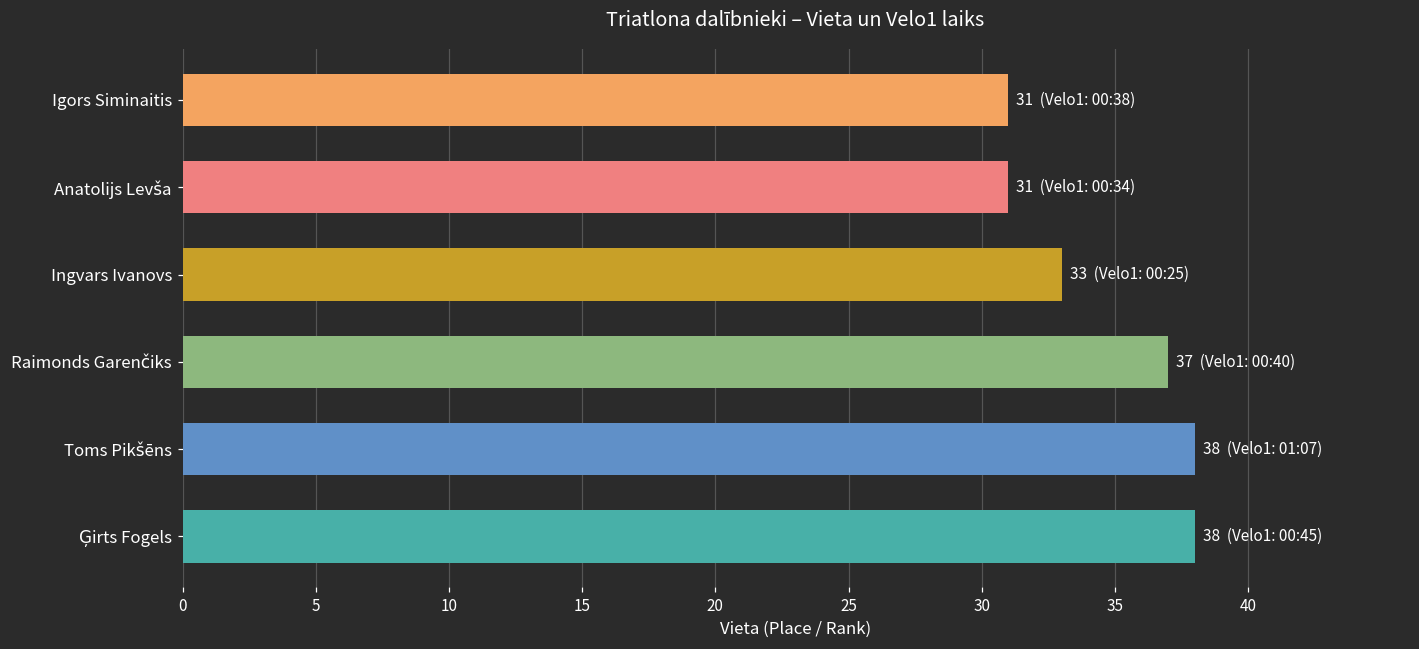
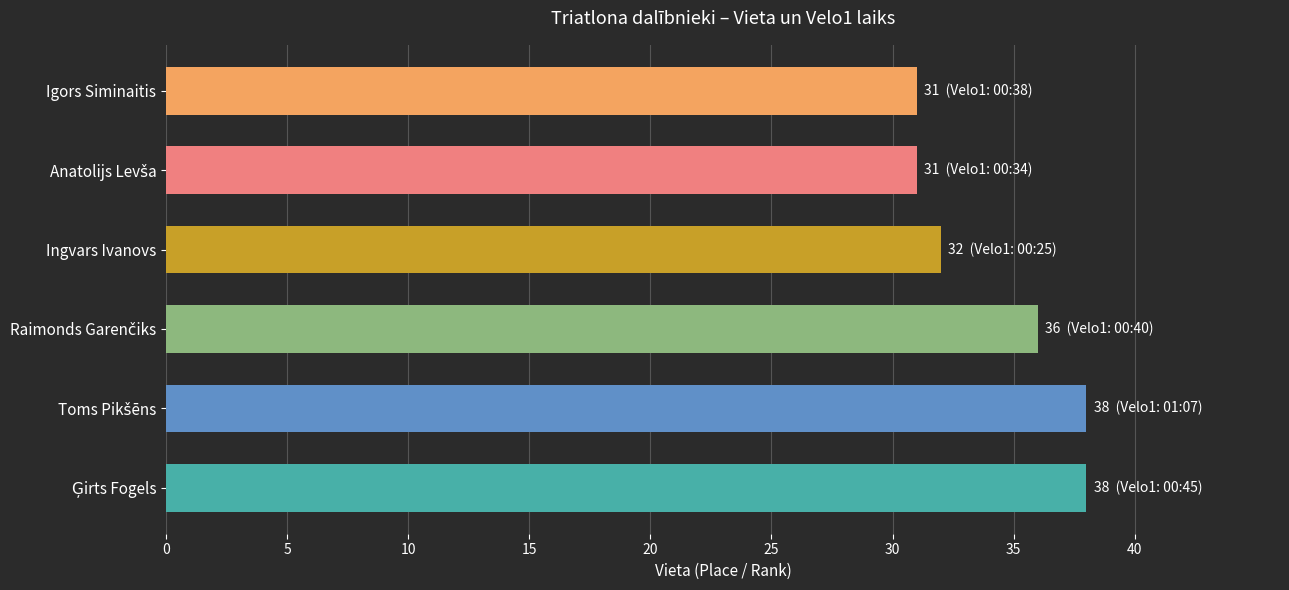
Ingvars Ivanovs: 33 -> 32
Raimonds Garenčiks: 37 -> 36
